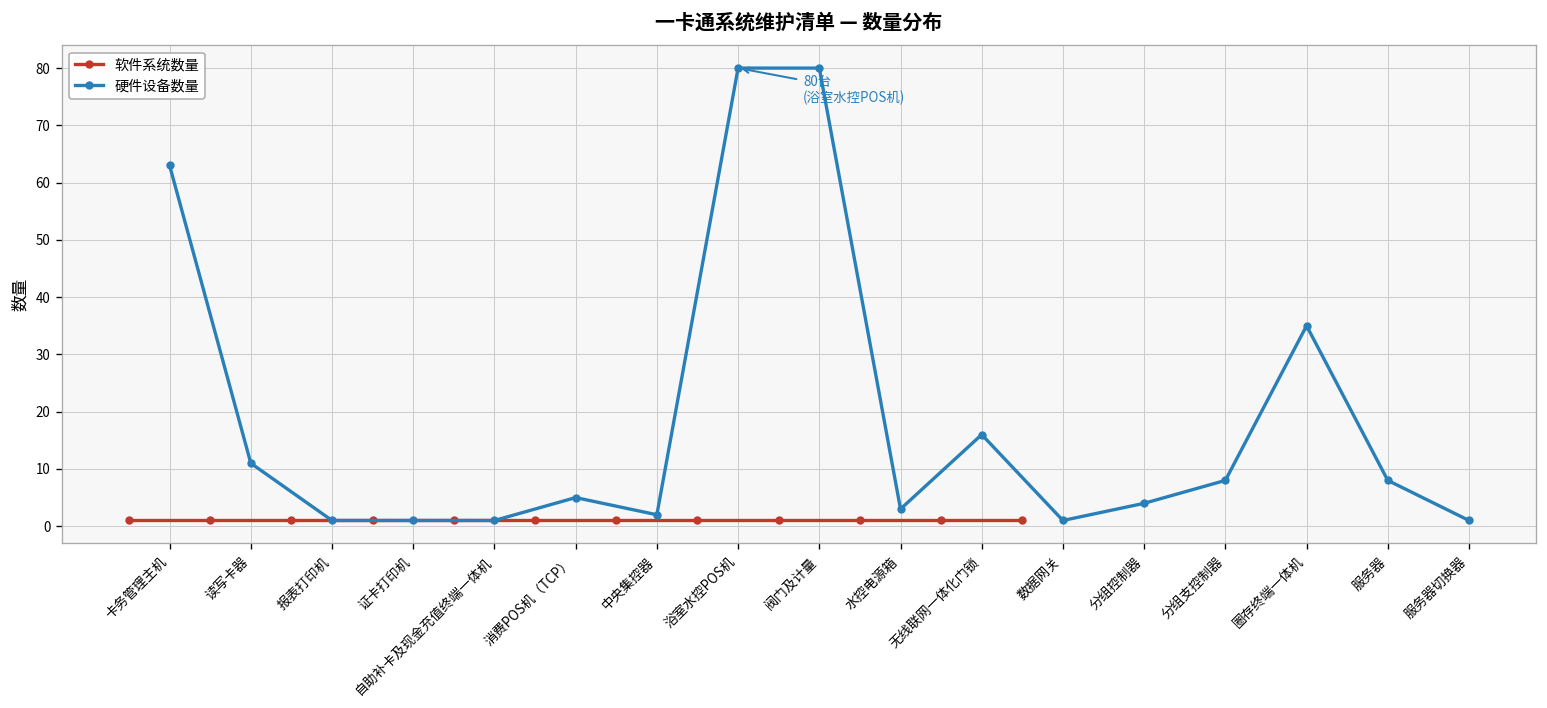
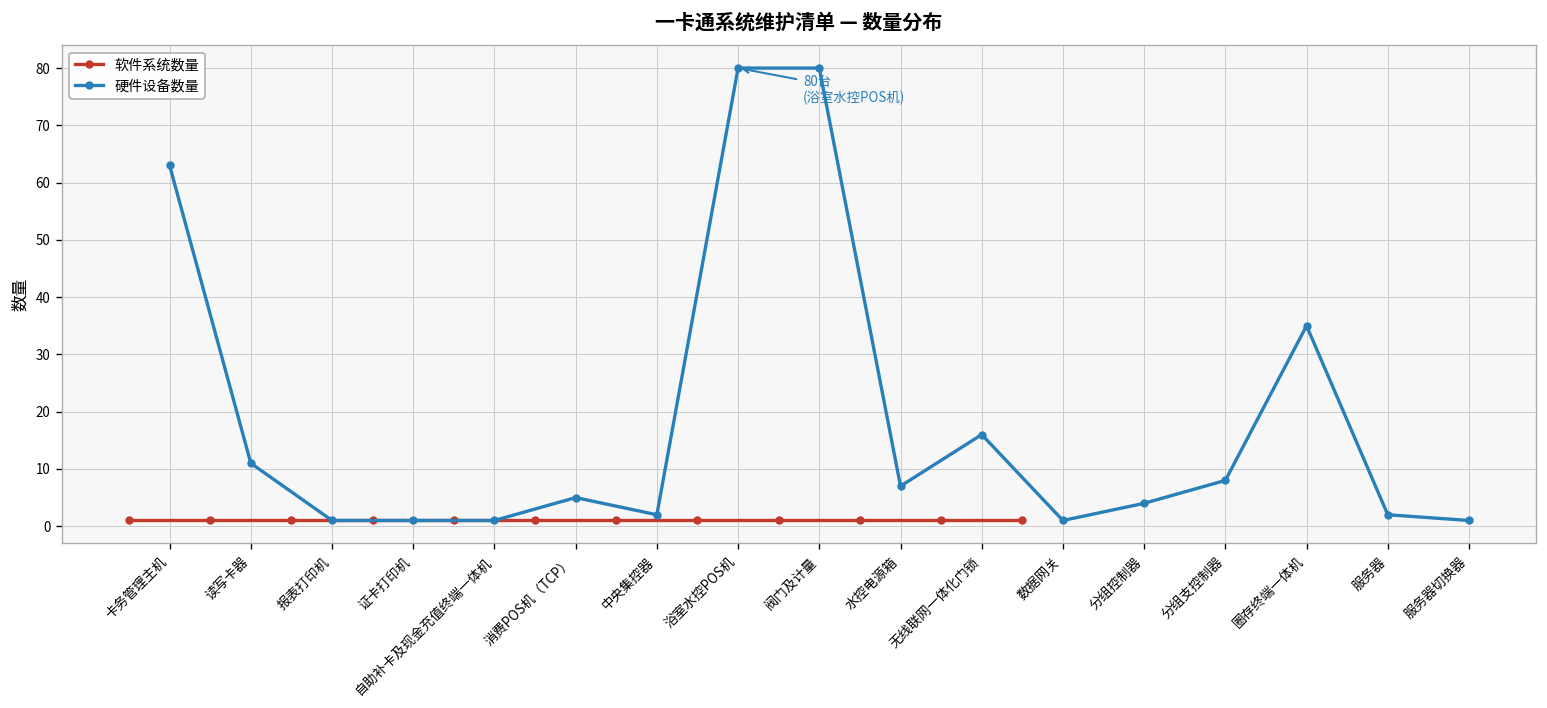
硬件设备数量, 水控电源箱: 3 -> 7
硬件设备数量, 服务器: 8 -> 2
